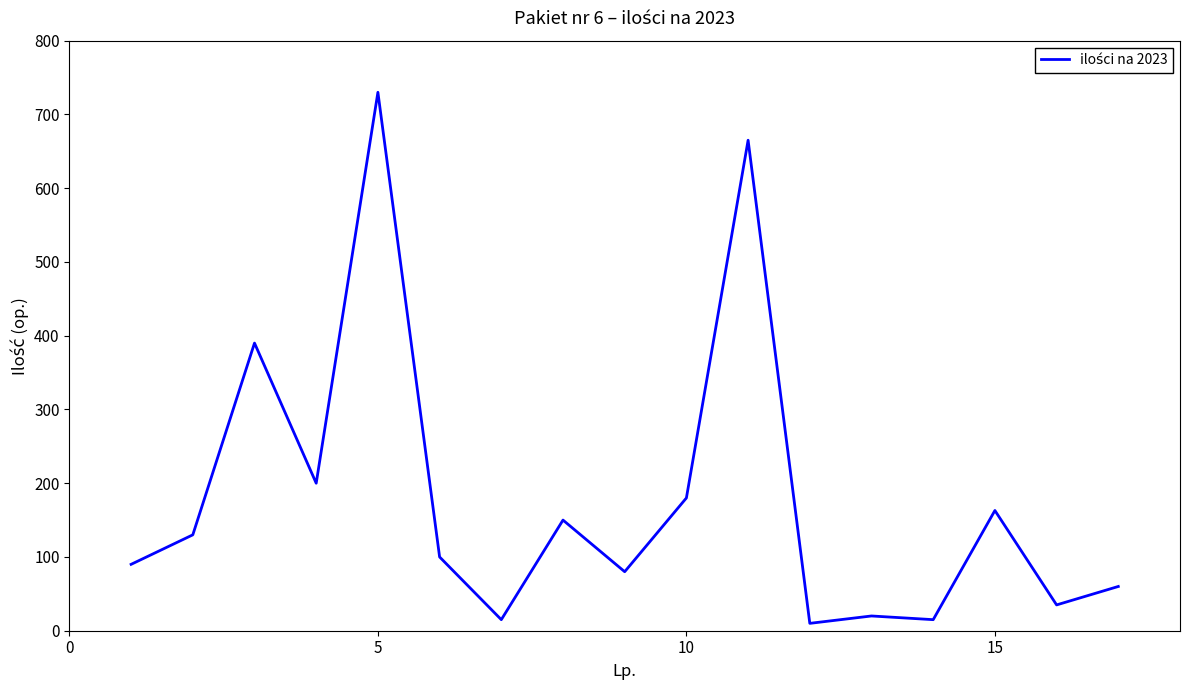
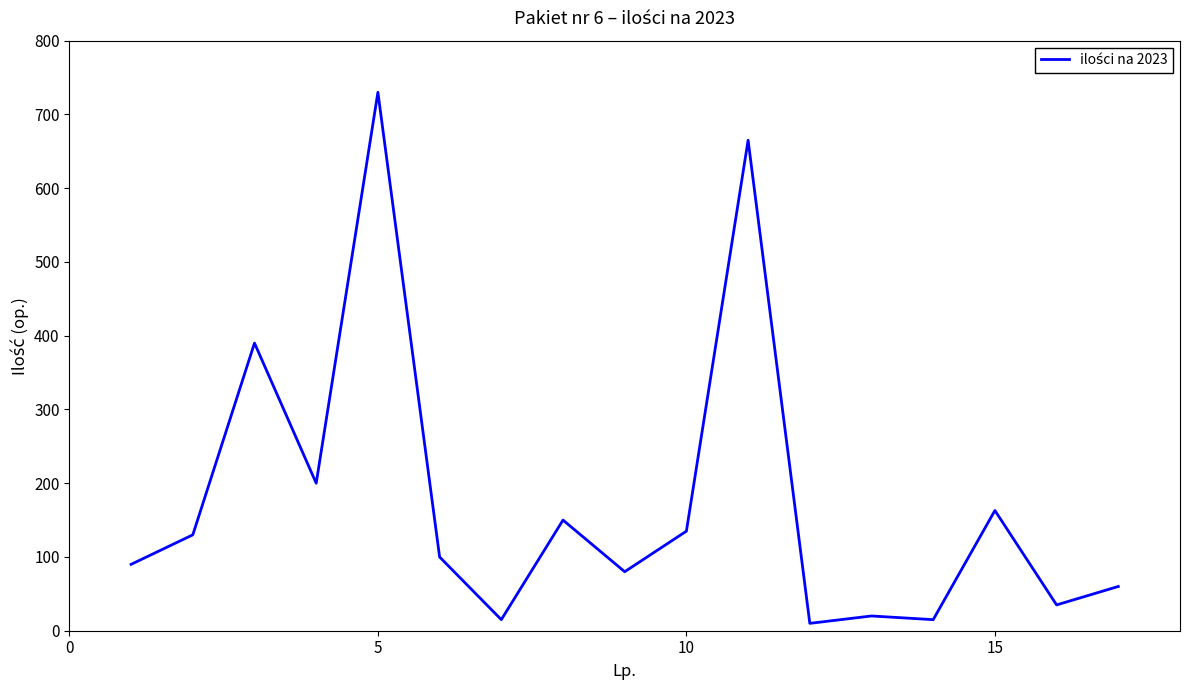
10: 180 -> 140
